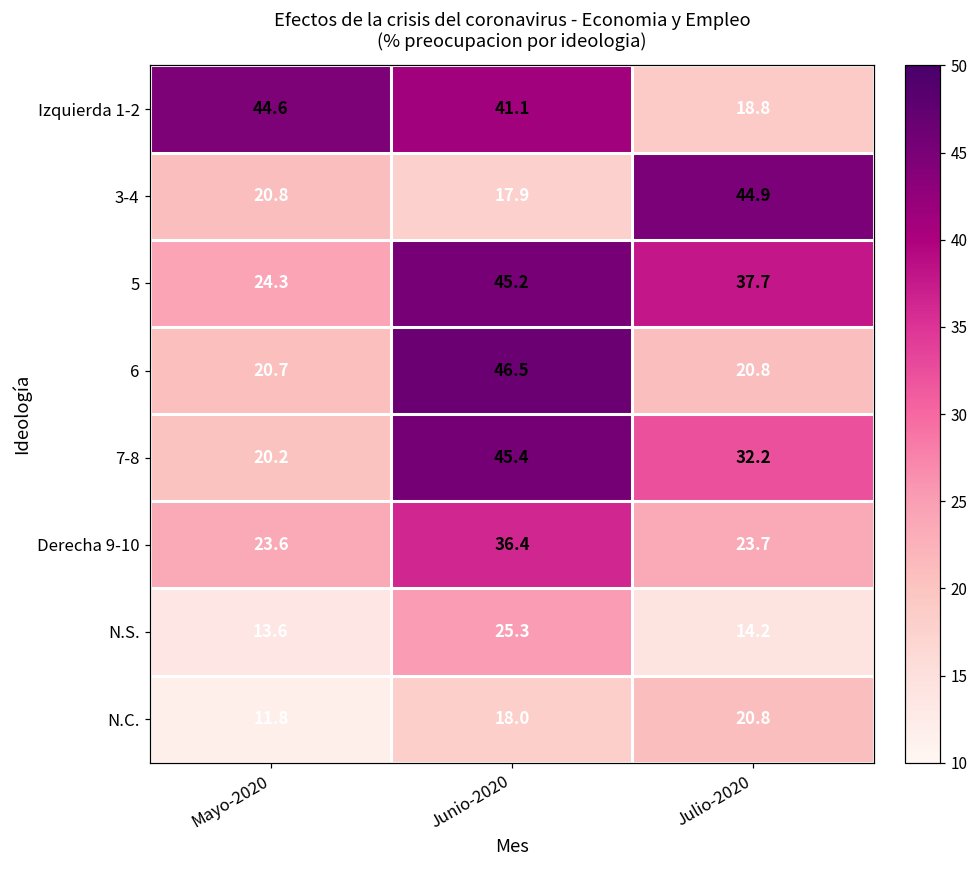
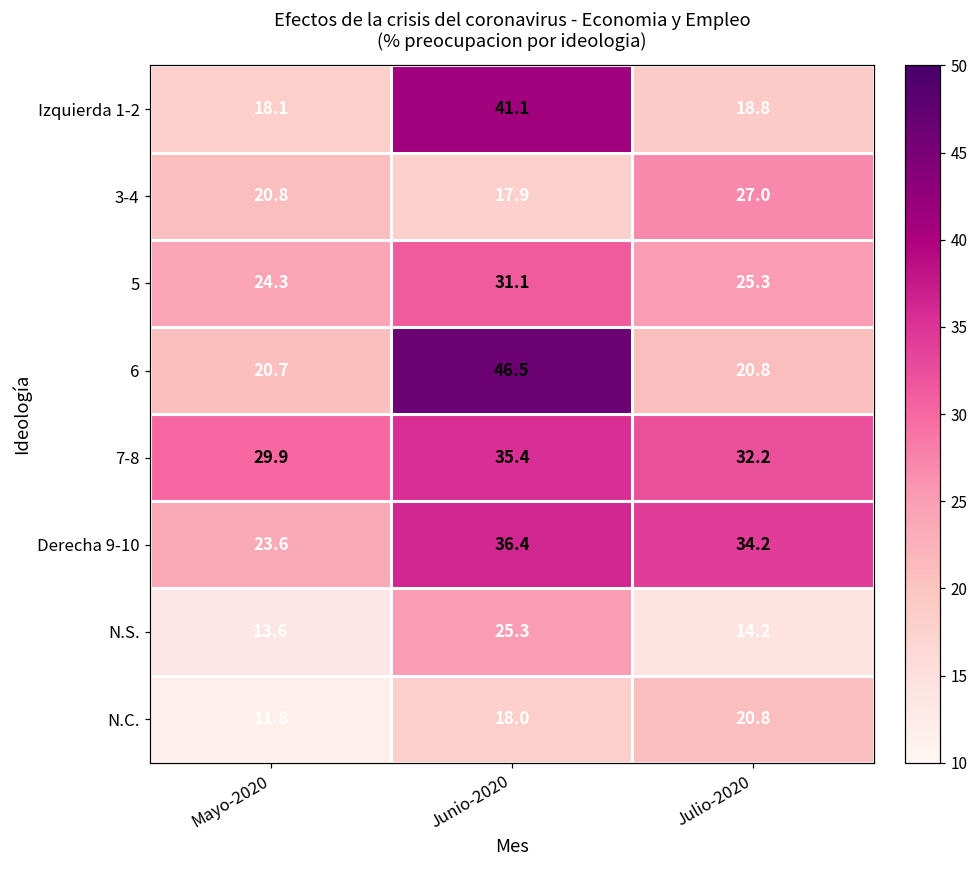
Izquierda 1-2, Mayo-2020: 44.6 -> 18.1
3-4, Julio-2020: 44.9 -> 27.0
5, Junio-2020: 45.2 -> 31.1
5, Julio-2020: 37.7 -> 25.3
7-8, Mayo-2020: 20.2 -> 29.9
7-8, Junio-2020: 45.4 -> 35.4
Derecha 9-10, Julio-2020: 23.7 -> 34.2
